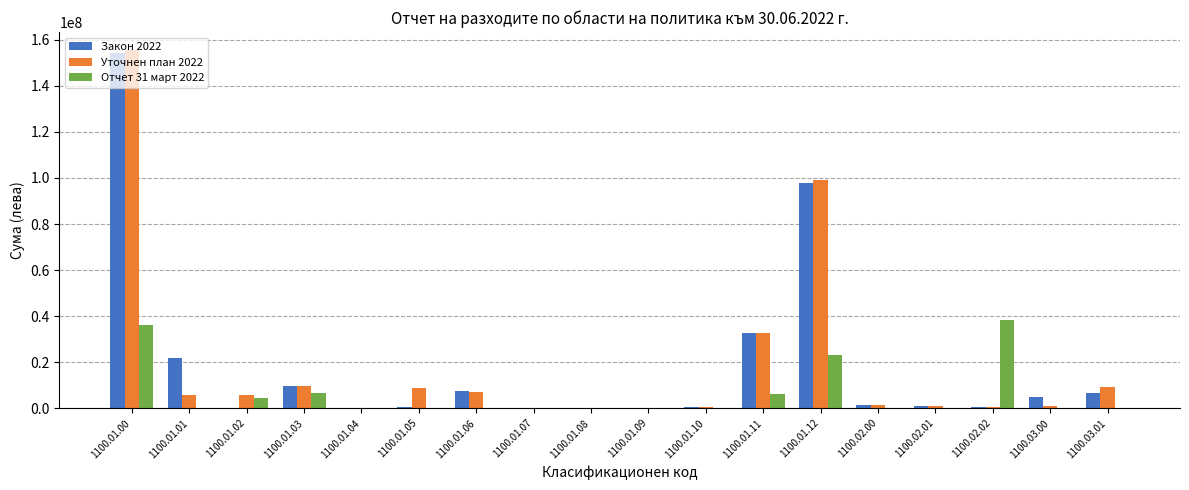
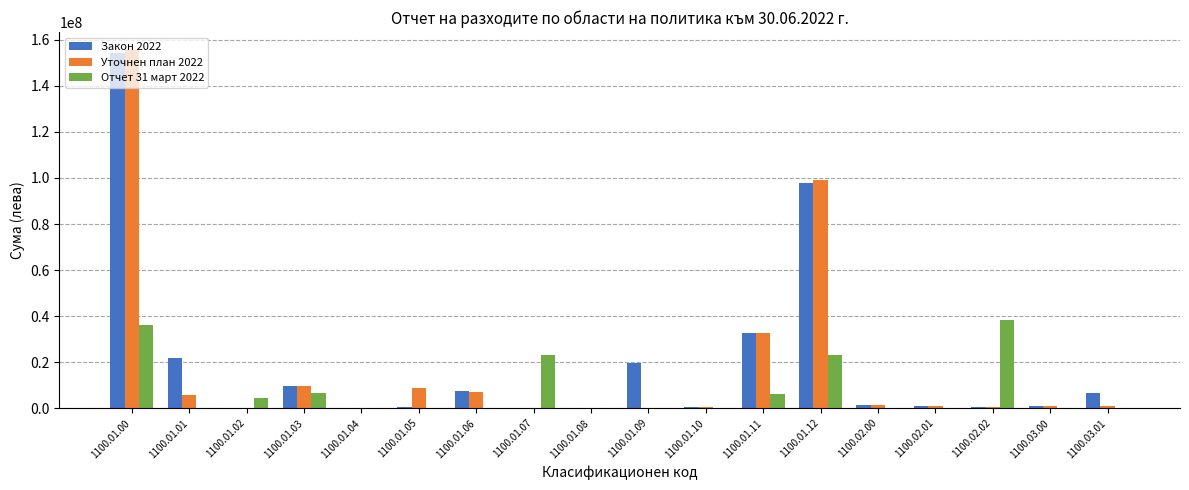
Уточнен план 2022, 1100.01.02: 6000000 -> 0
Отчет 31 март 2022, 1100.01.07: 0 -> 23000000
Закон 2022, 1100.01.09: 0 -> 19000000
Закон 2022, 1100.03.00: 5000000 -> 1000000
Уточнен план 2022, 1100.03.01: 9000000 -> 1000000
